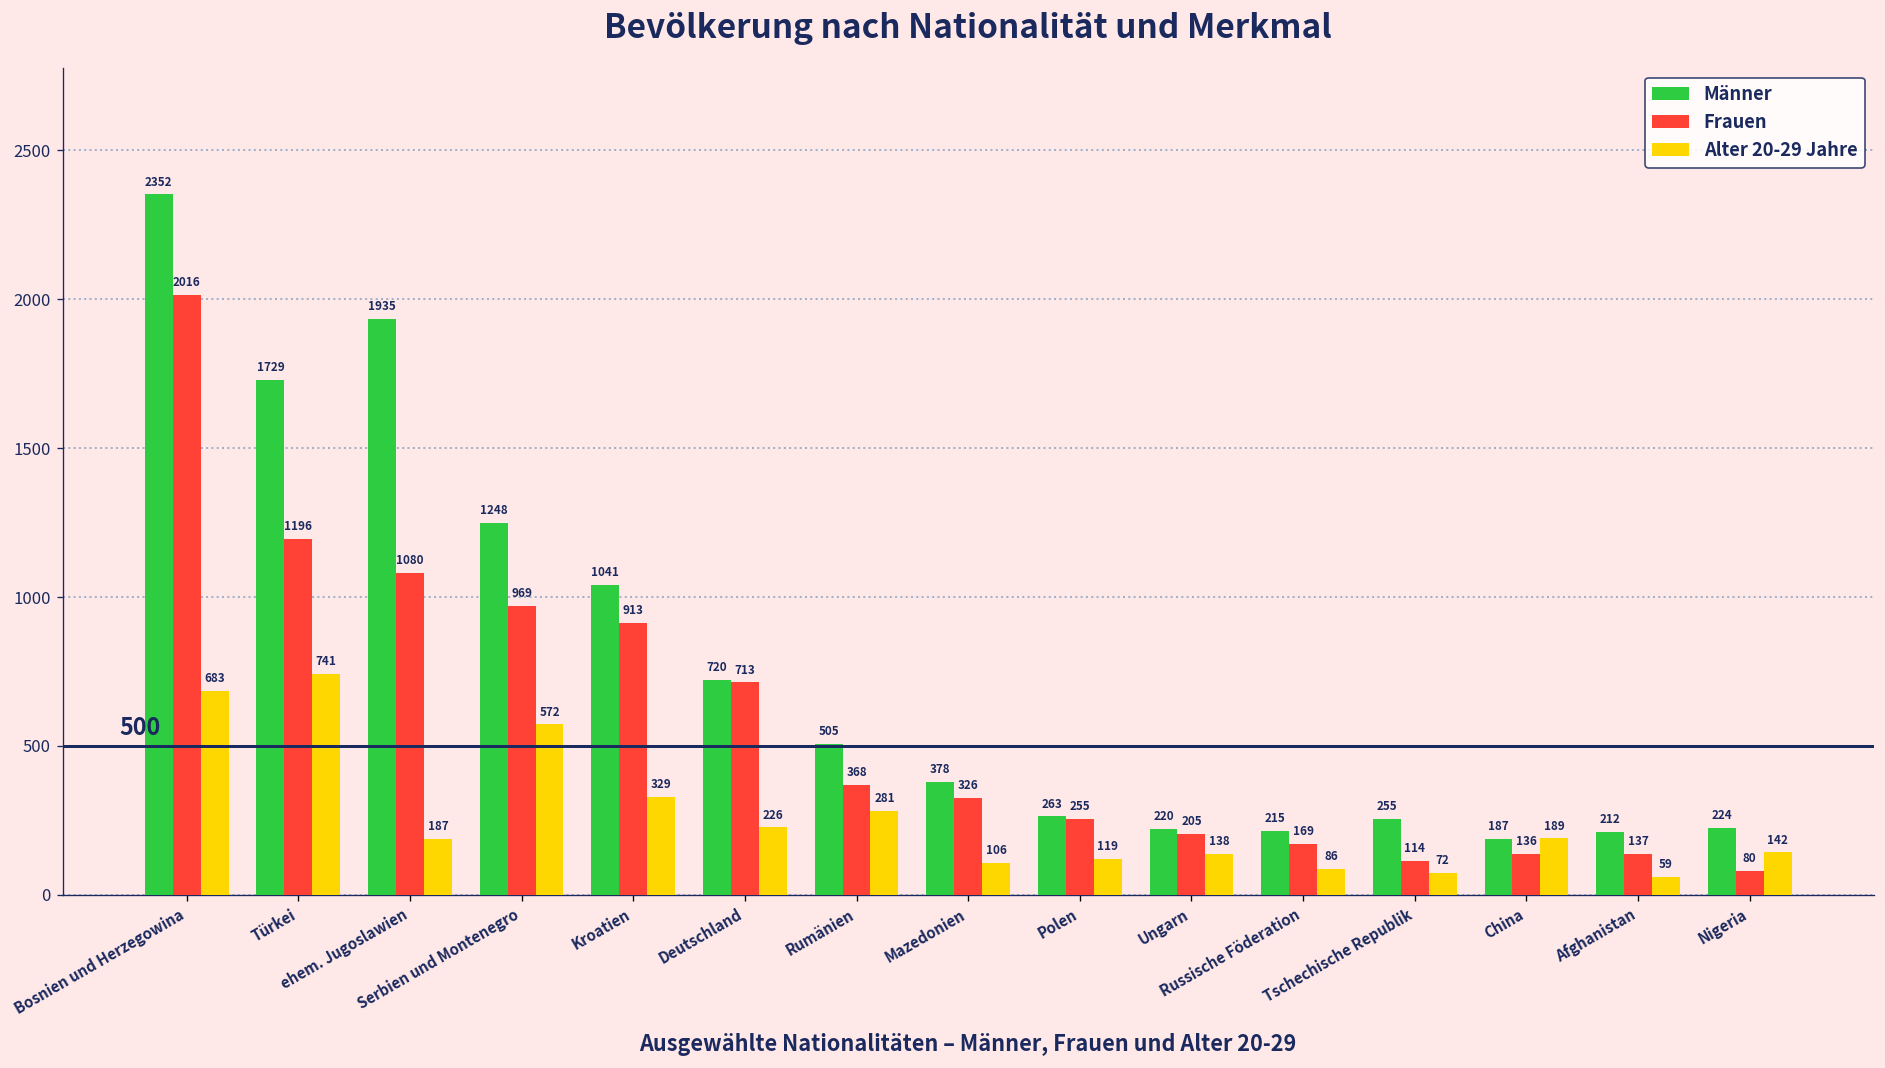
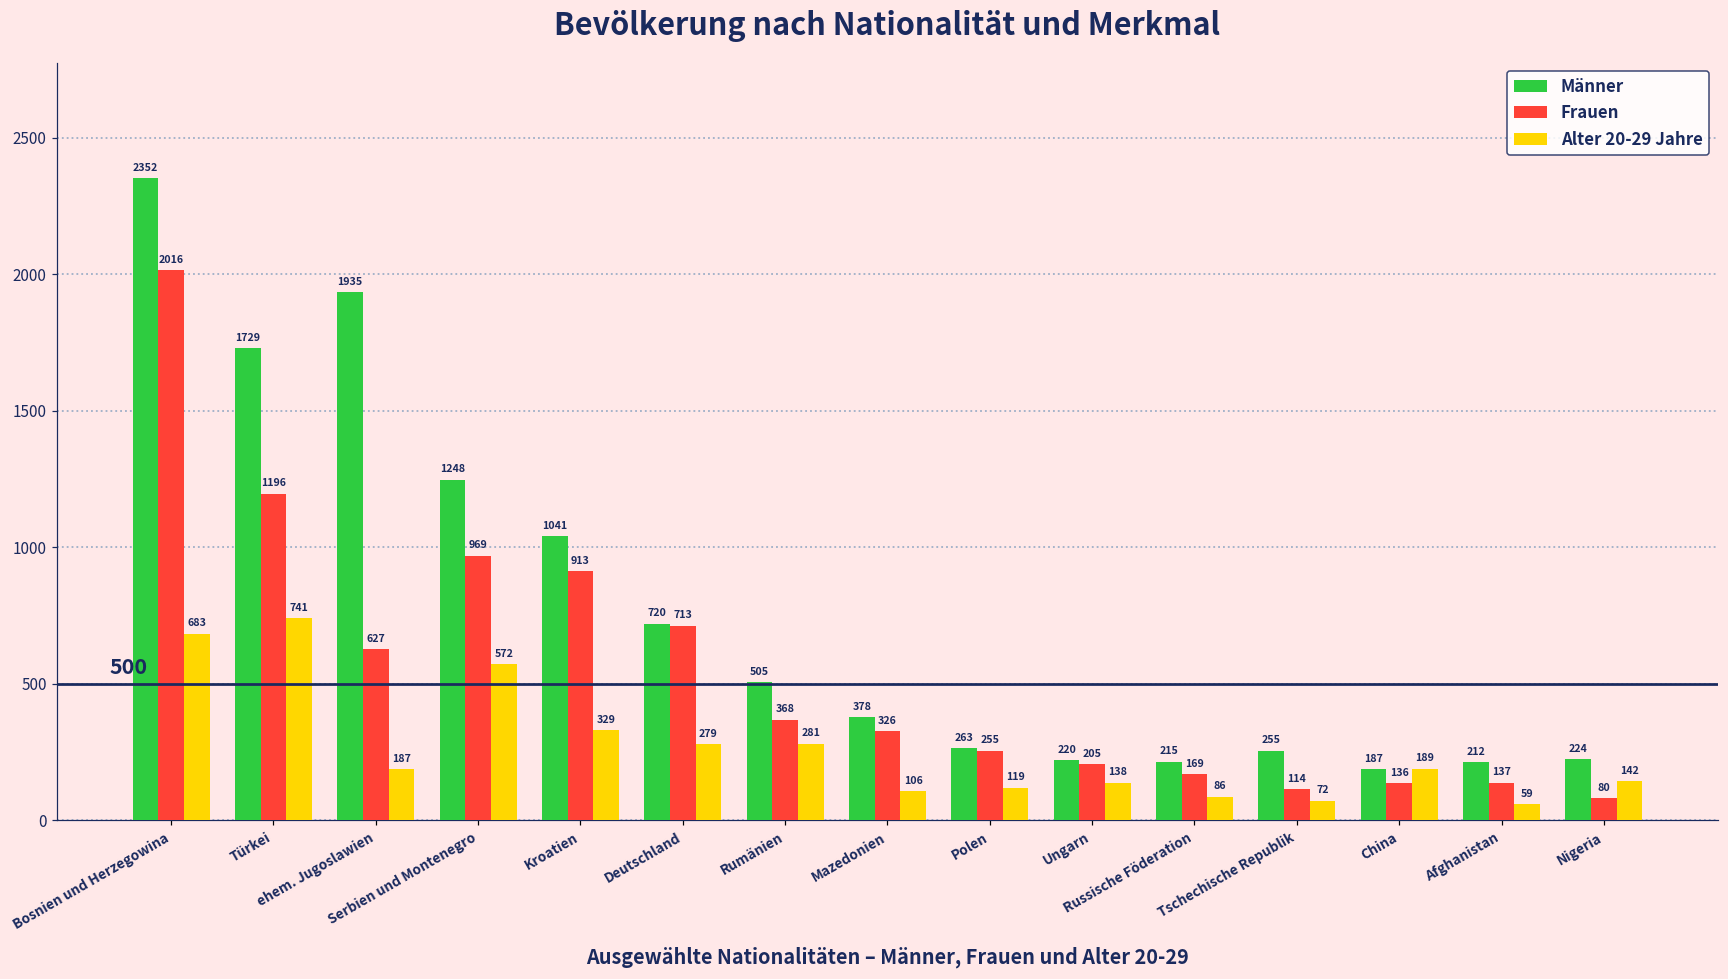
Frauen, ehem. Jugoslawien: 1080 -> 627
Alter 20-29 Jahre, Deutschland: 226 -> 279
